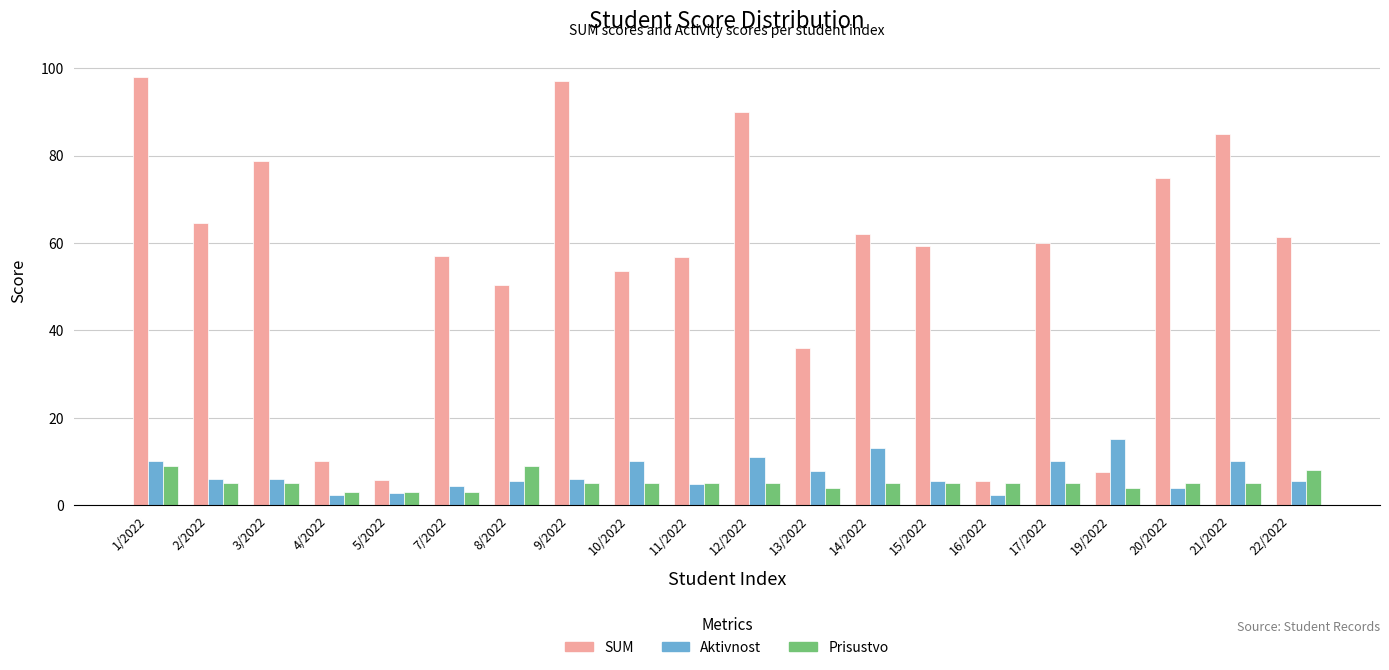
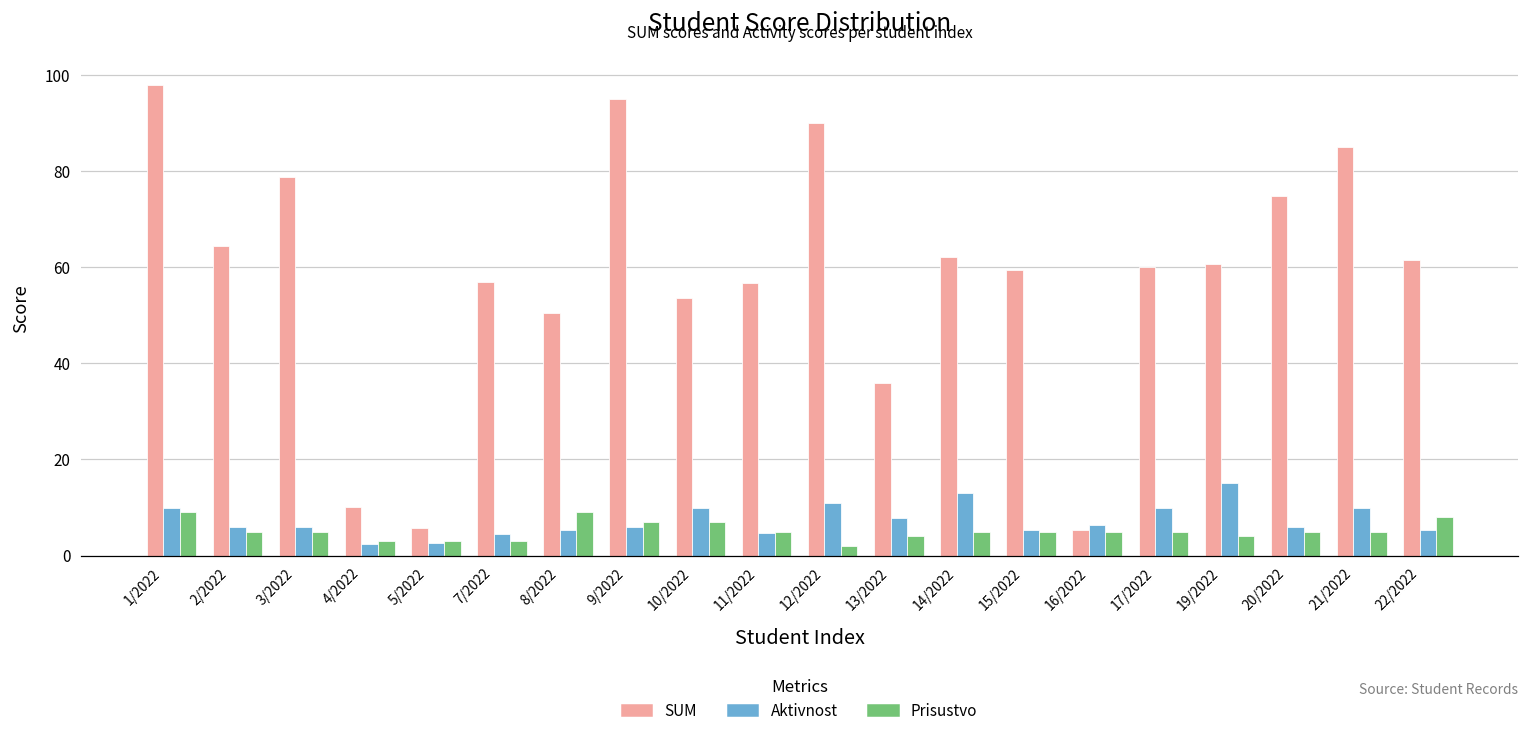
SUM, 9/2022: 97 -> 95
Prisustvo, 9/2022: 5 -> 7
Prisustvo, 10/2022: 5 -> 7
Prisustvo, 12/2022: 5 -> 2
Aktivnost, 16/2022: 2 -> 6
SUM, 19/2022: 8 -> 61
Aktivnost, 20/2022: 4 -> 6
